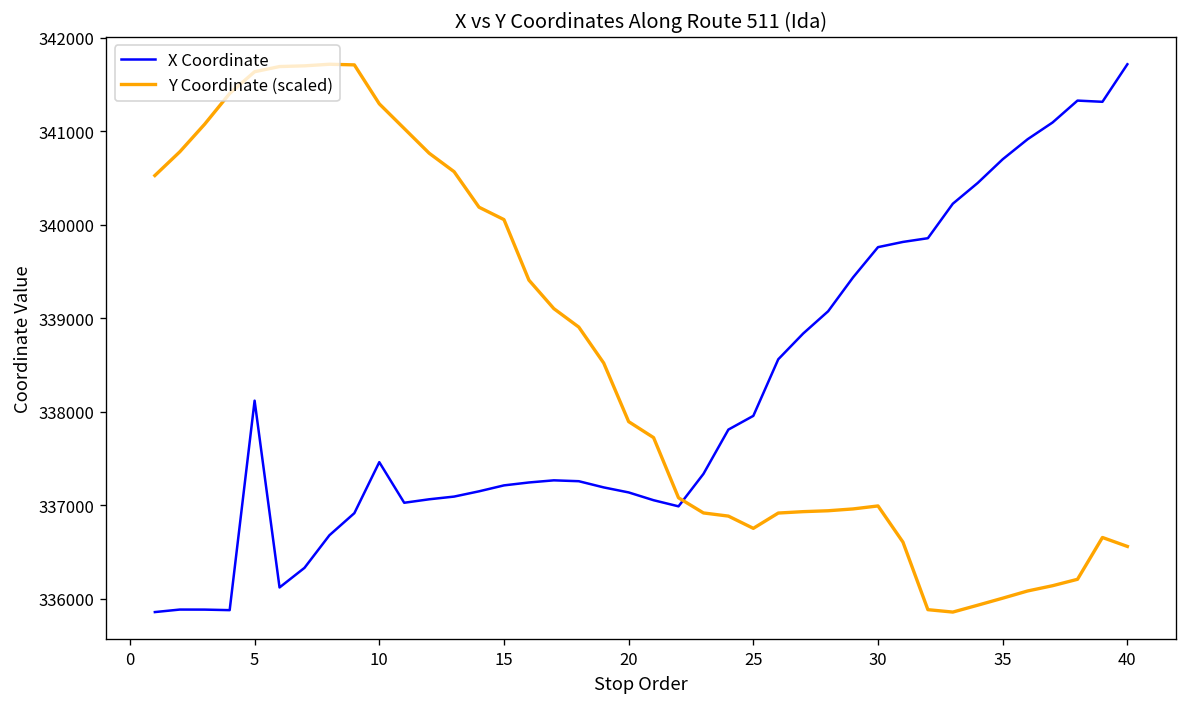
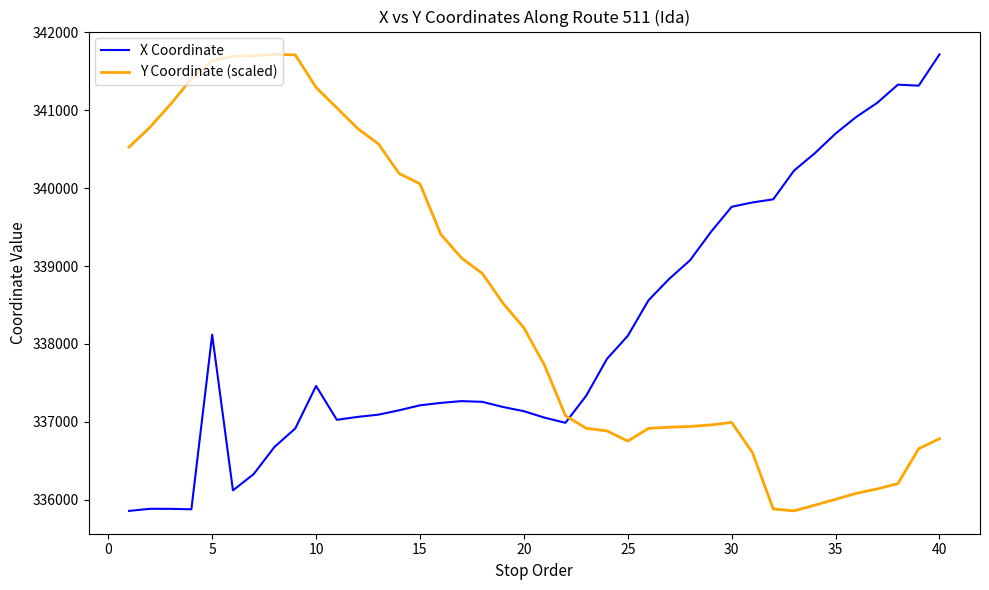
Y Coordinate (scaled), 20: 337900 -> 338200
X Coordinate, 25: 338000 -> 338100
Y Coordinate (scaled), 40: 336600 -> 336800
